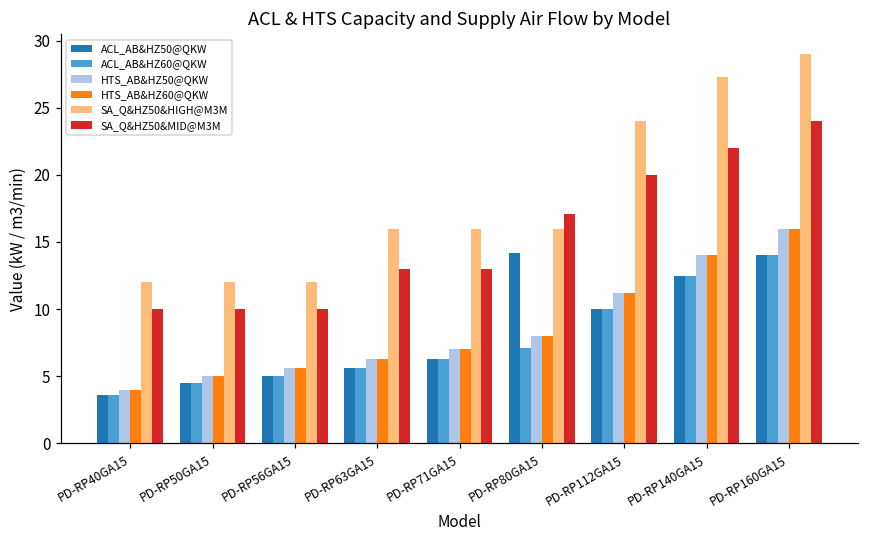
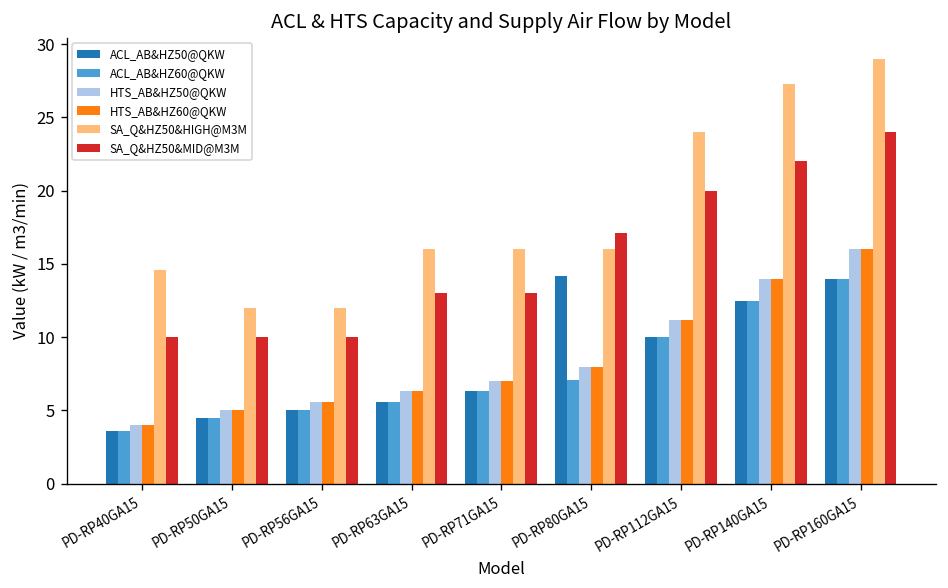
SA_Q&HZ50&HIGH@M3M, PD-RP40GA15: 12.0 -> 14.6
